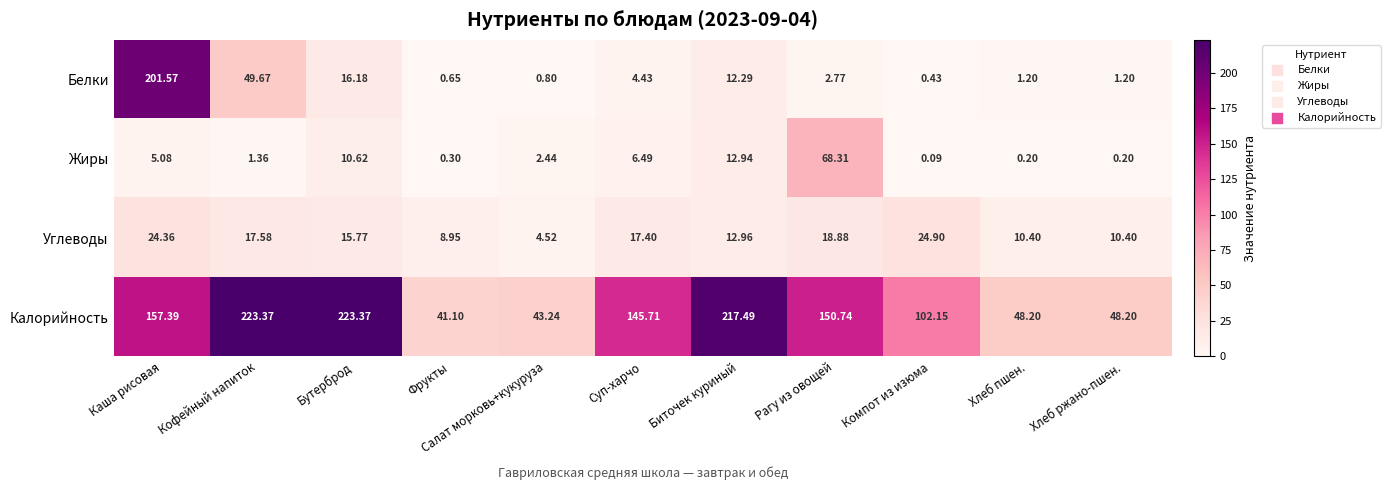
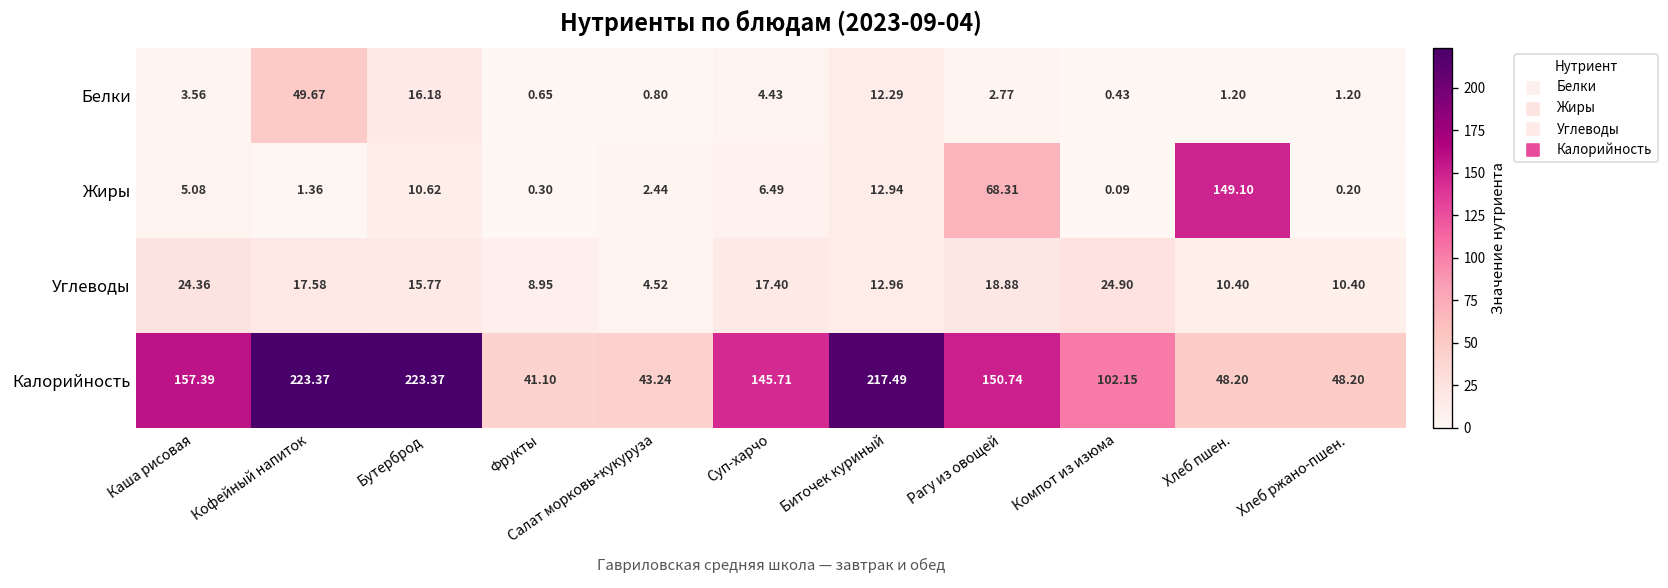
Белки, Каша рисовая: 201.57 -> 3.56
Жиры, Хлеб пшен.: 0.20 -> 149.10
